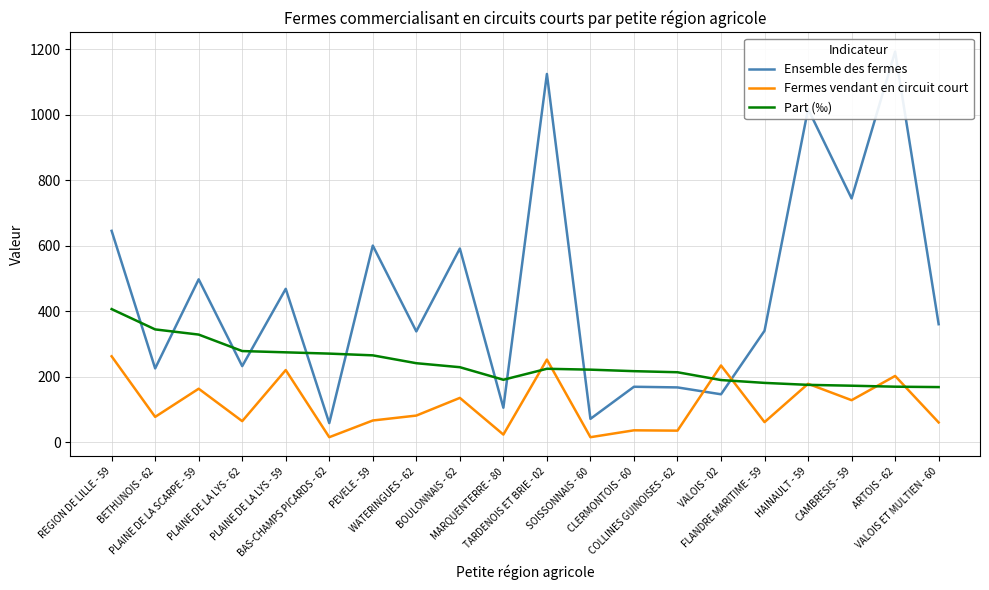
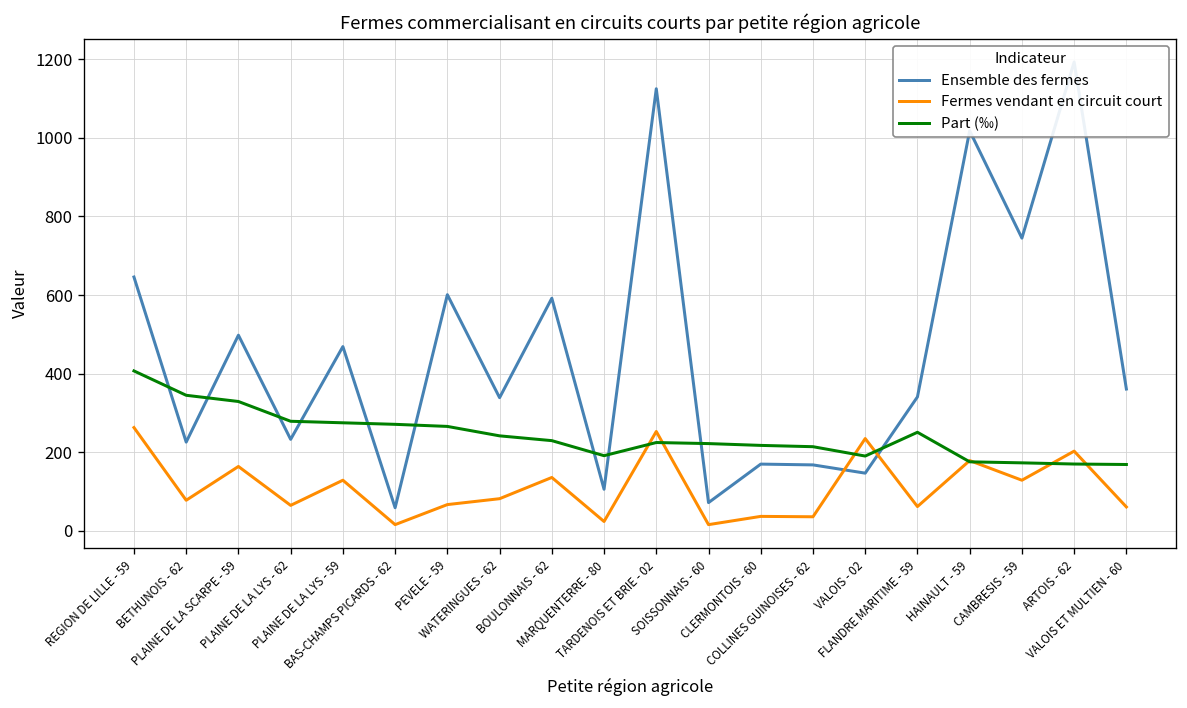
Fermes vendant en circuit court, PLAINE DE LA LYS - 59: 220 -> 130
Part (‰), FLANDRE MARITIME - 59: 180 -> 250
